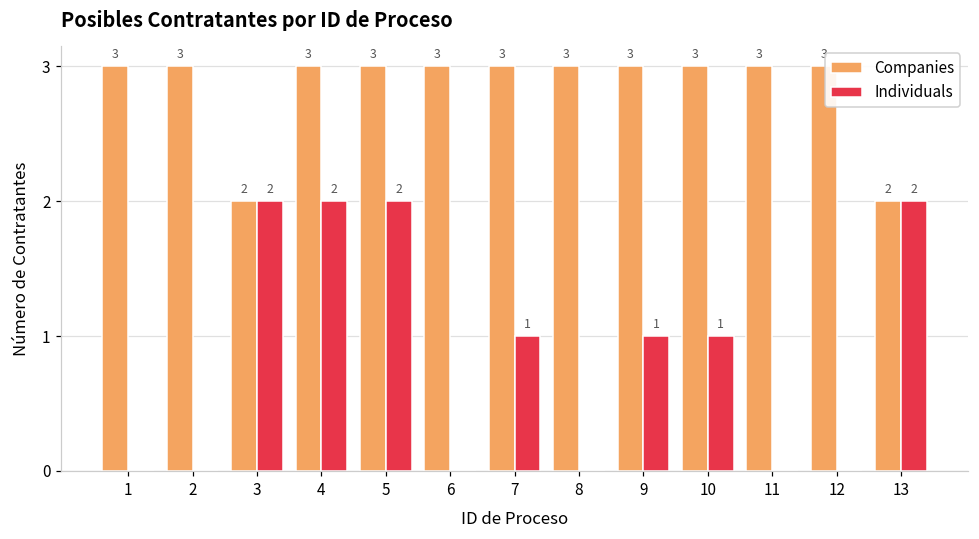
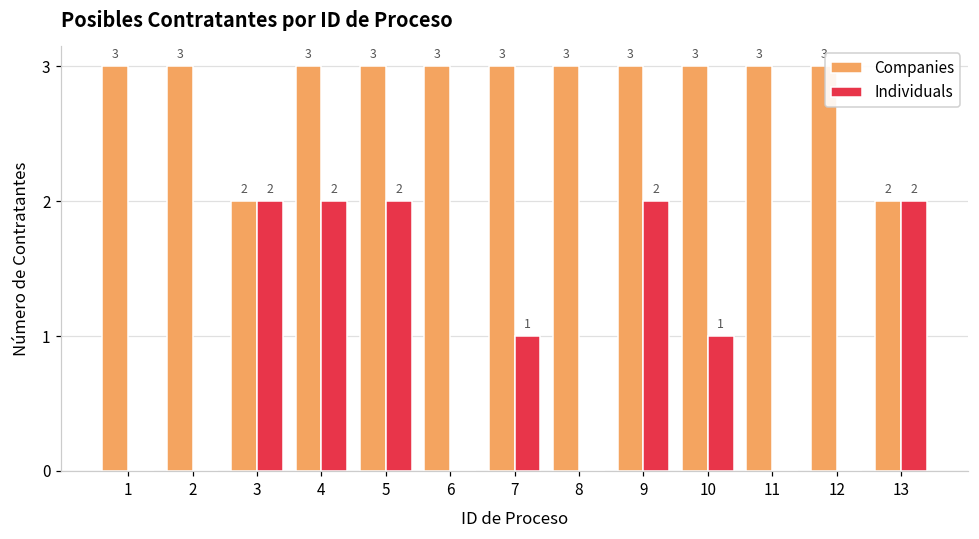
Individuals, 9: 1 -> 2
